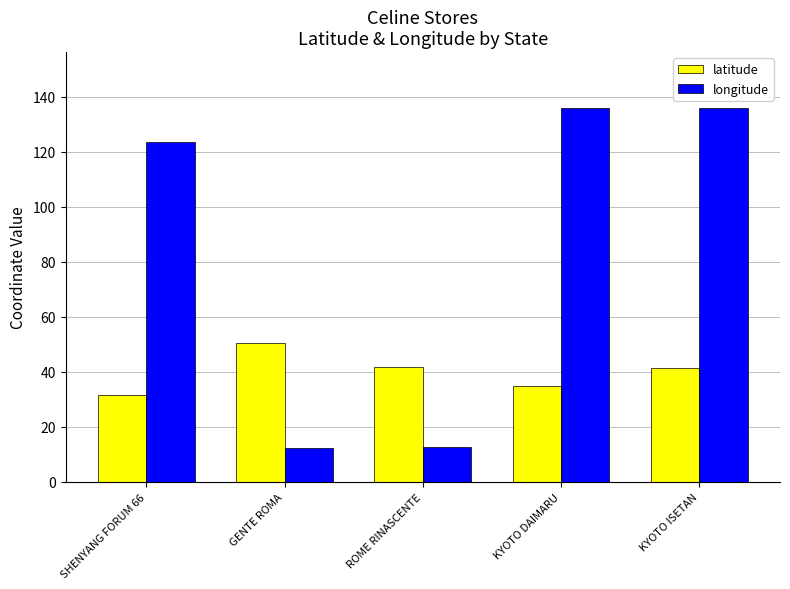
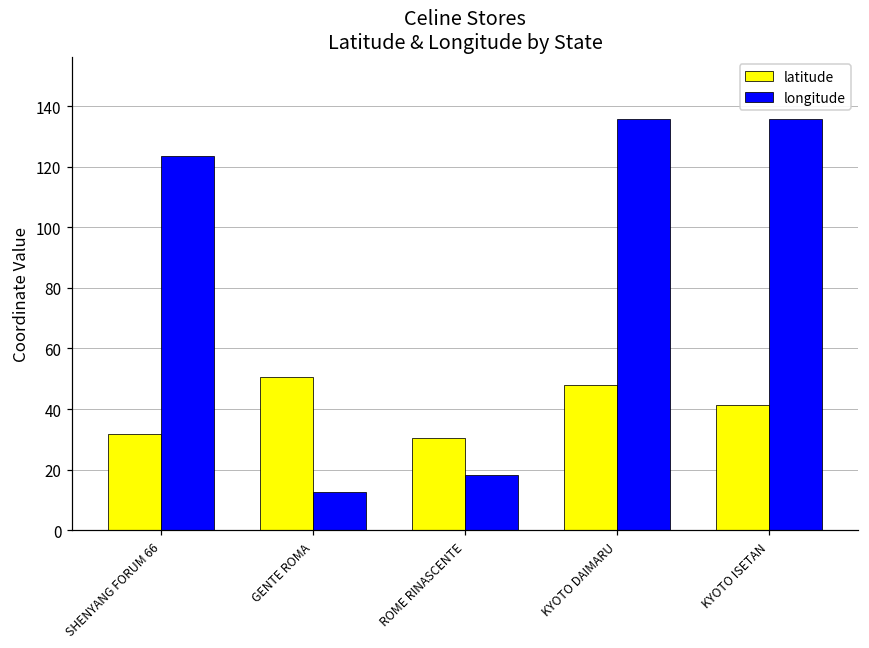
latitude, ROME RINASCENTE: 42 -> 30
longitude, ROME RINASCENTE: 12 -> 18
latitude, KYOTO DAIMARU: 35 -> 48
